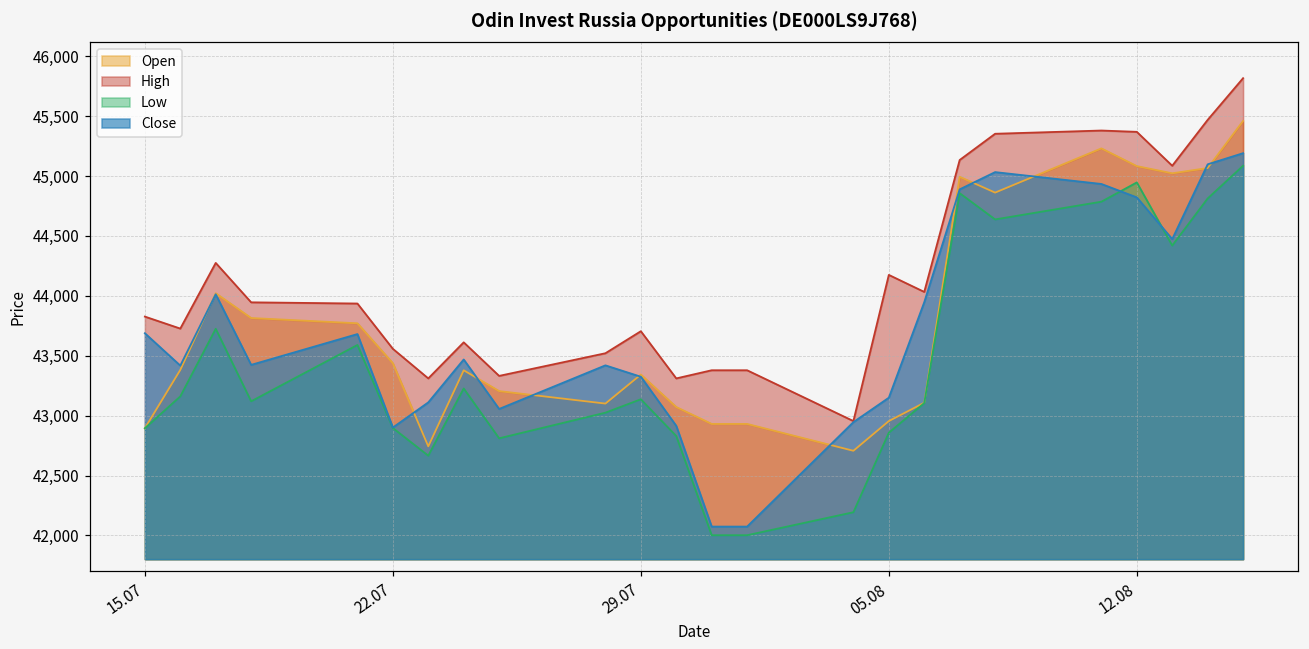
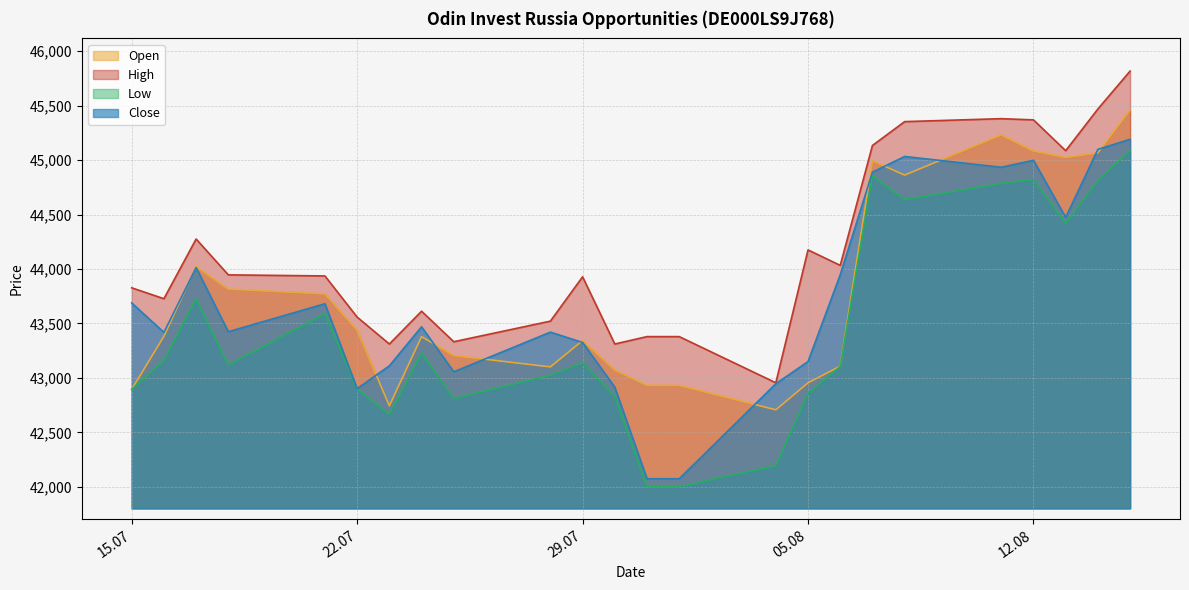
High, 29.07: 43,710 -> 43,930
Low, 12.08: 44,950 -> 44,820
Close, 12.08: 44,820 -> 45,000
